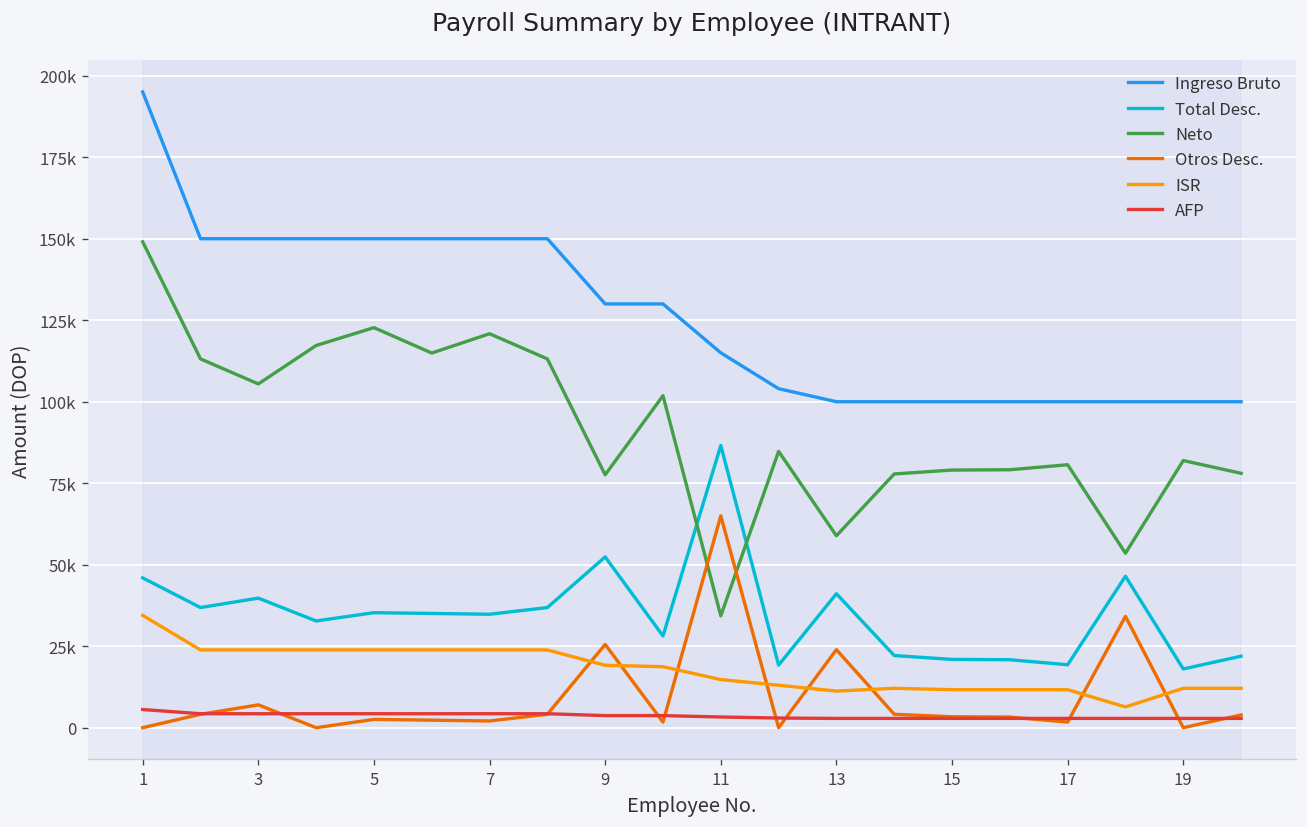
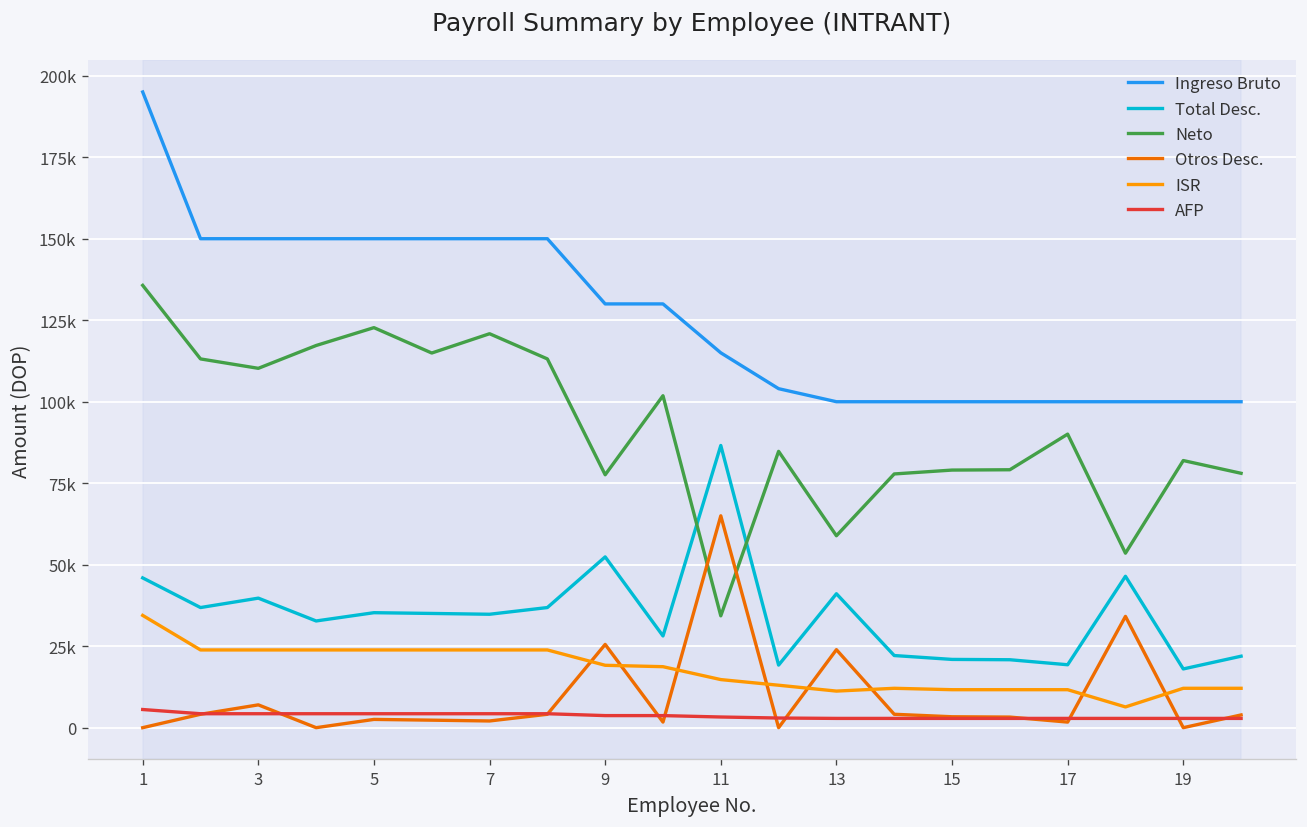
Neto, 1: 149000 -> 136000
Neto, 3: 105000 -> 110000
Neto, 17: 81000 -> 90000
